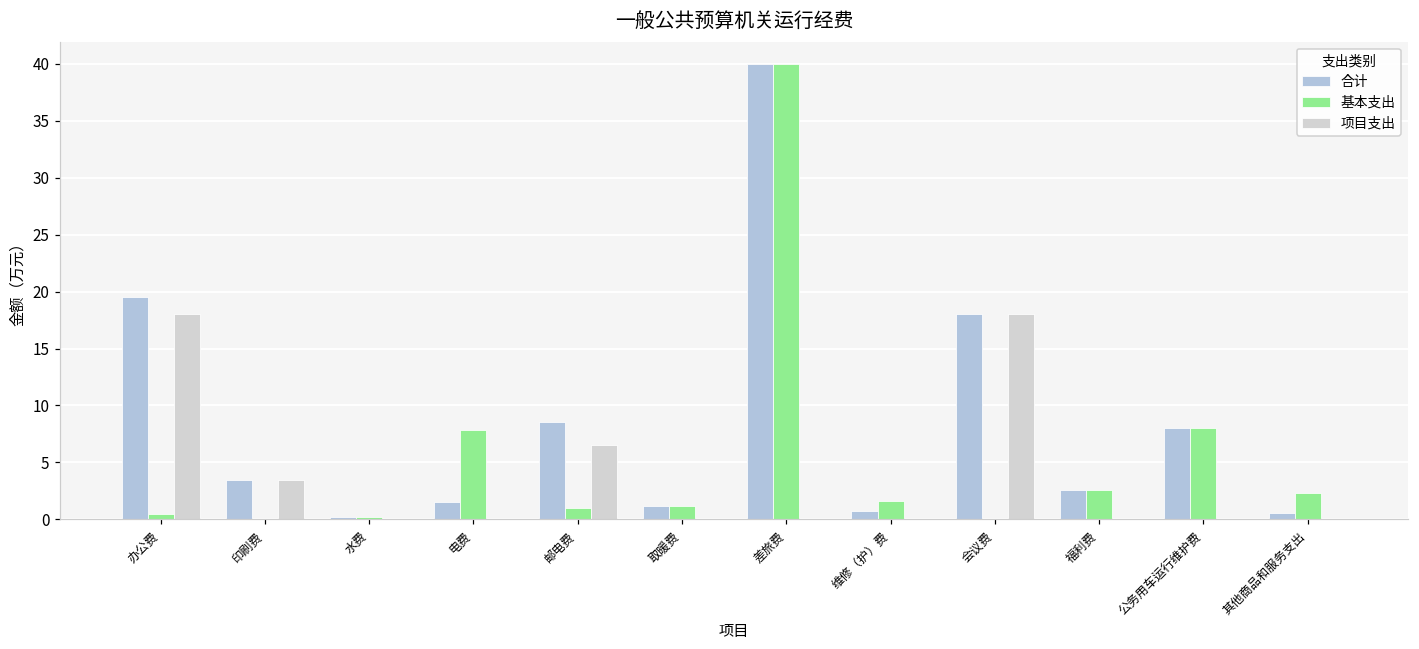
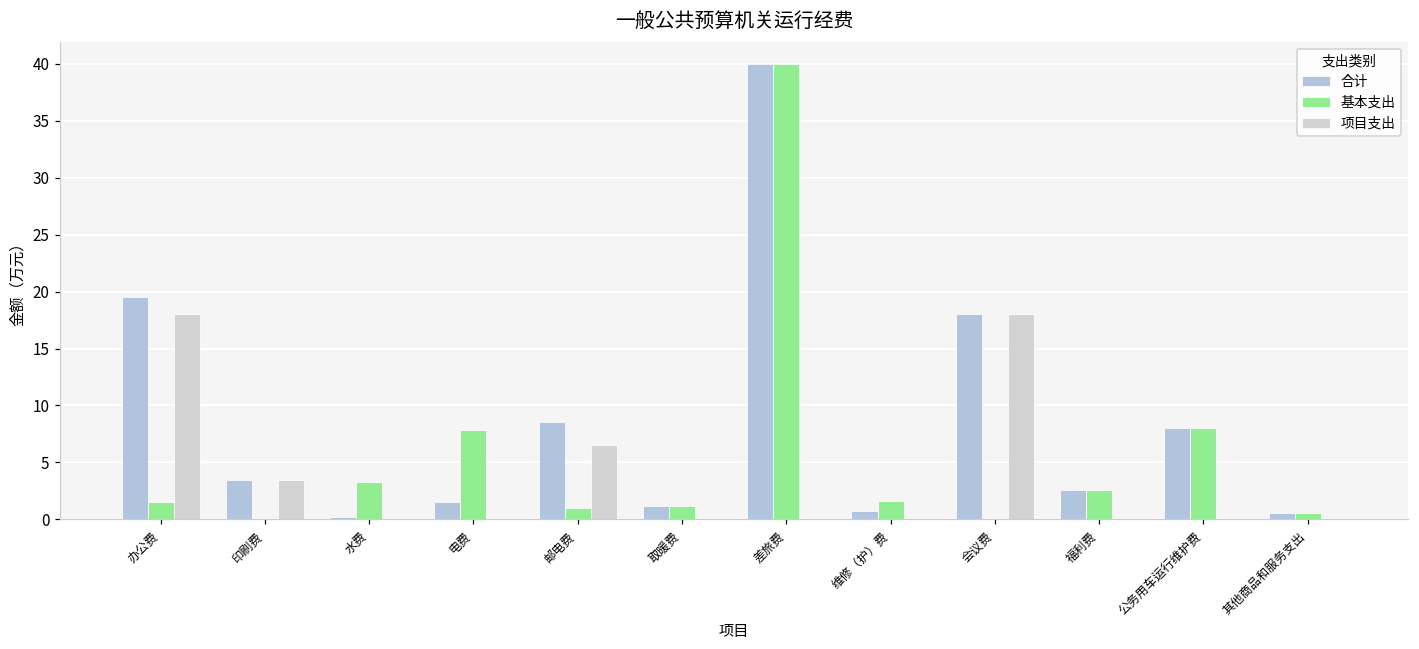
基本支出, 办公费: 0.4 -> 1.6
基本支出, 水费: 0.2 -> 3.3
基本支出, 其他商品和服务支出: 2.3 -> 0.6
